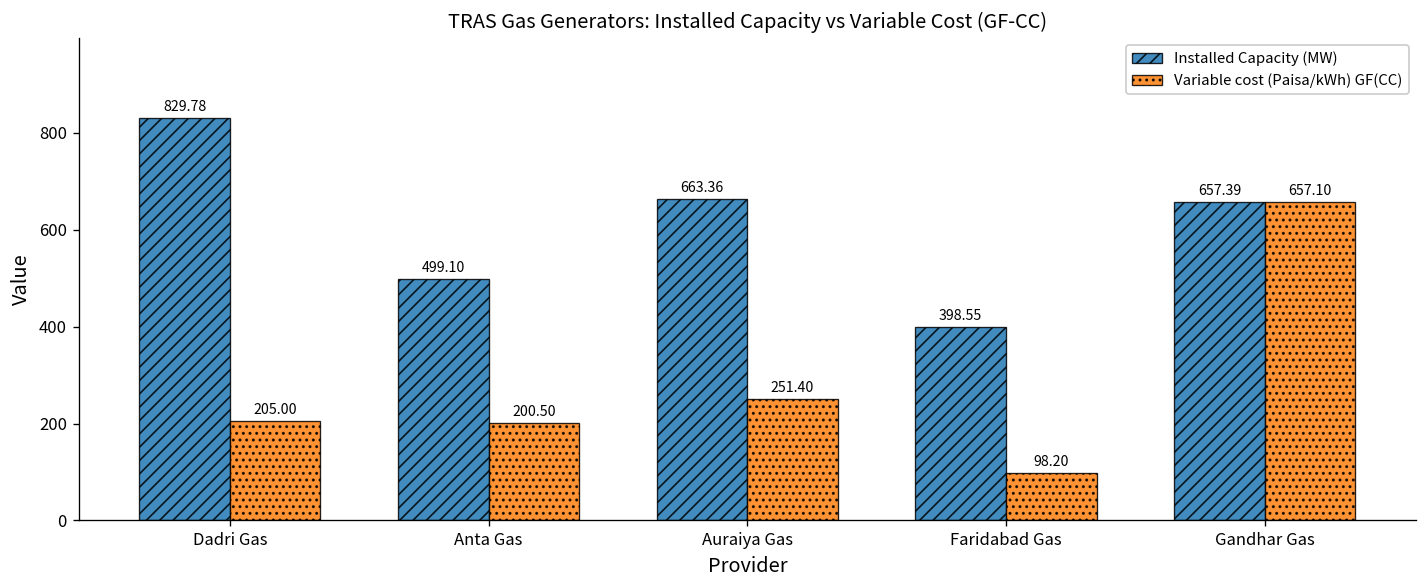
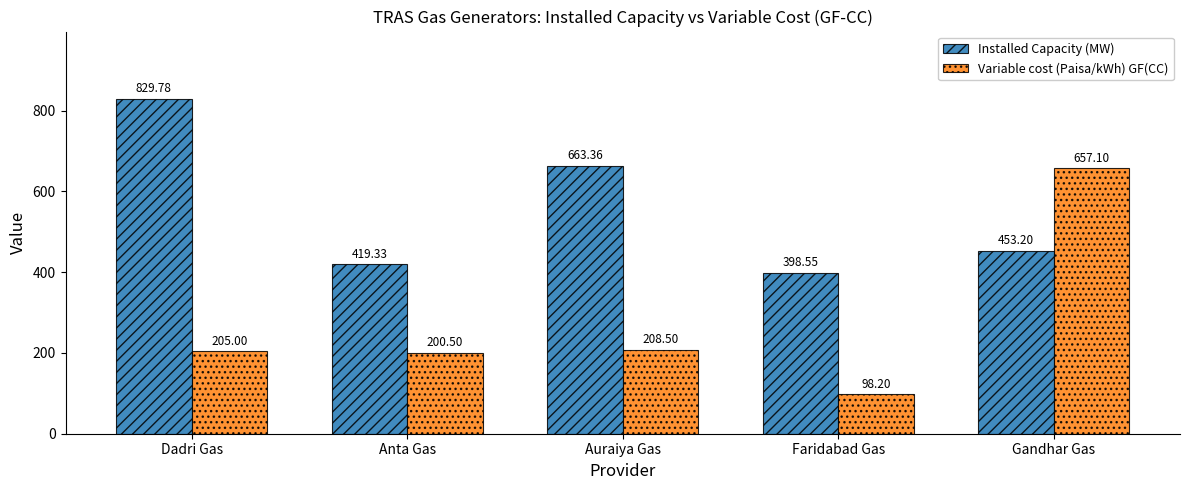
Installed Capacity (MW), Anta Gas: 499.10 -> 419.33
Variable cost (Paisa/kWh) GF(CC), Auraiya Gas: 251.40 -> 208.50
Installed Capacity (MW), Gandhar Gas: 657.39 -> 453.20
